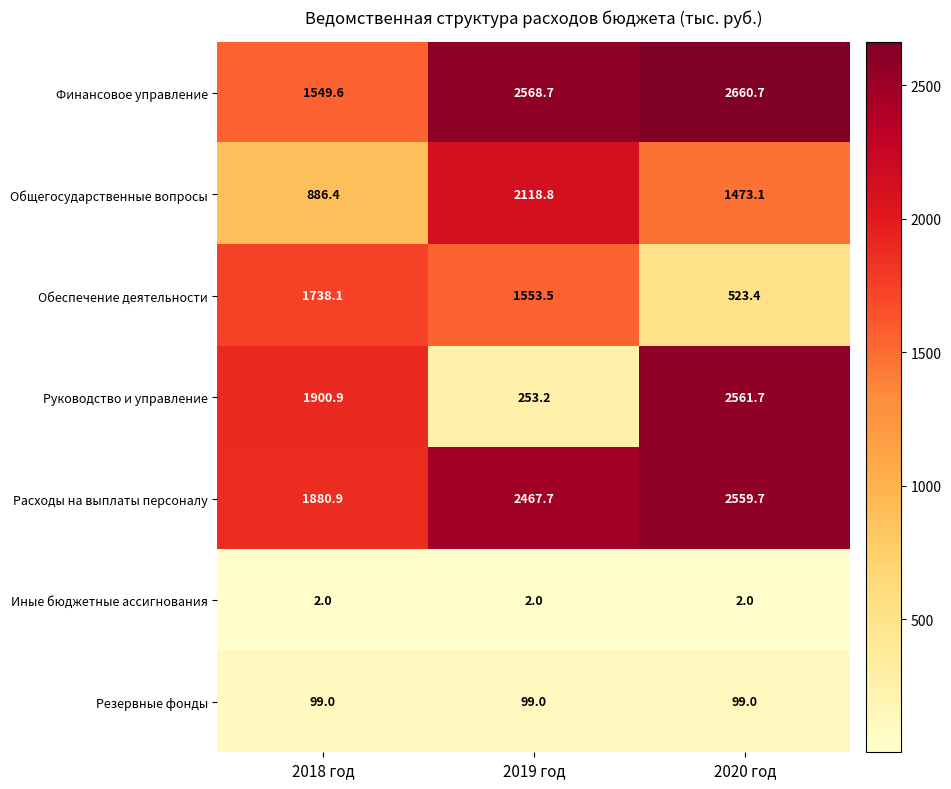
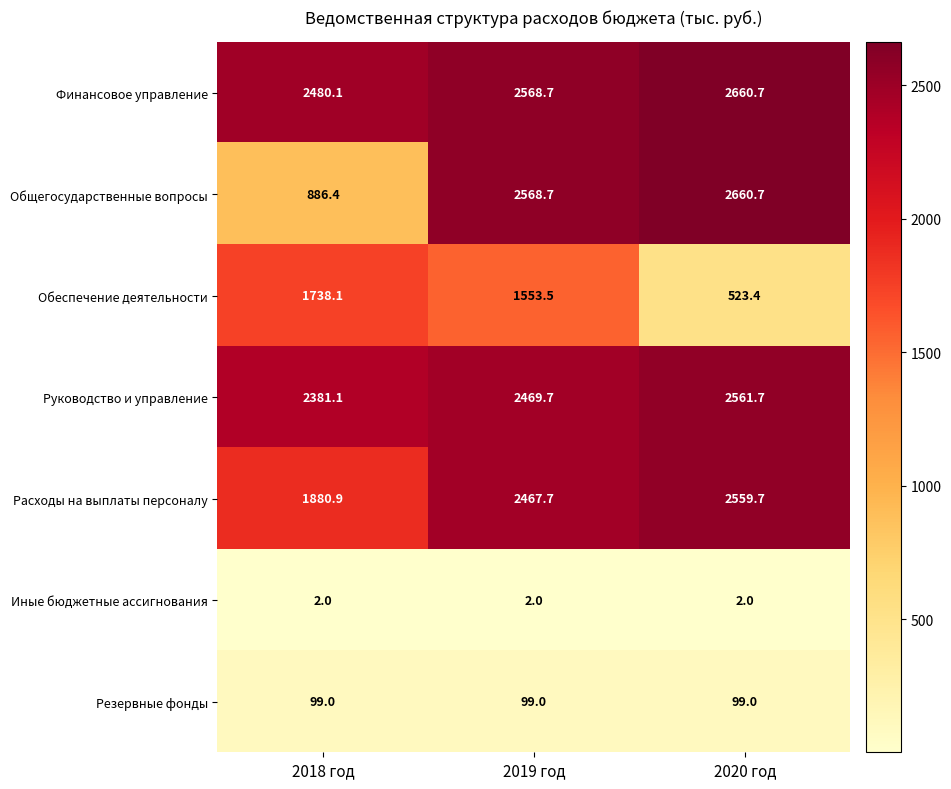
Финансовое управление, 2018 год: 1549.6 -> 2480.1
Общегосударственные вопросы, 2019 год: 2118.8 -> 2568.7
Общегосударственные вопросы, 2020 год: 1473.1 -> 2660.7
Руководство и управление, 2018 год: 1900.9 -> 2381.1
Руководство и управление, 2019 год: 253.2 -> 2469.7
